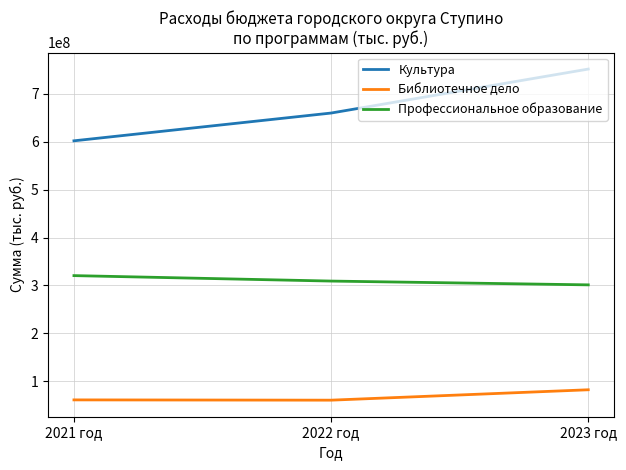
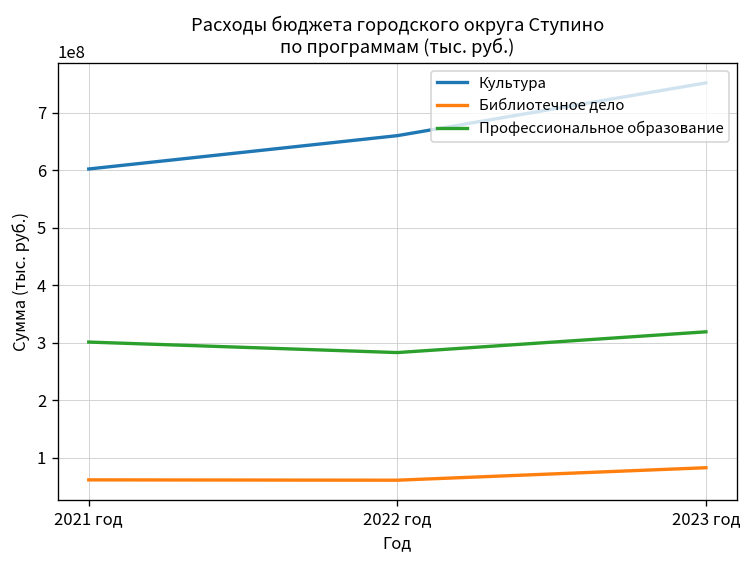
Профессиональное образование, 2021 год: 320000000 -> 300000000
Профессиональное образование, 2022 год: 310000000 -> 280000000
Профессиональное образование, 2023 год: 300000000 -> 320000000
